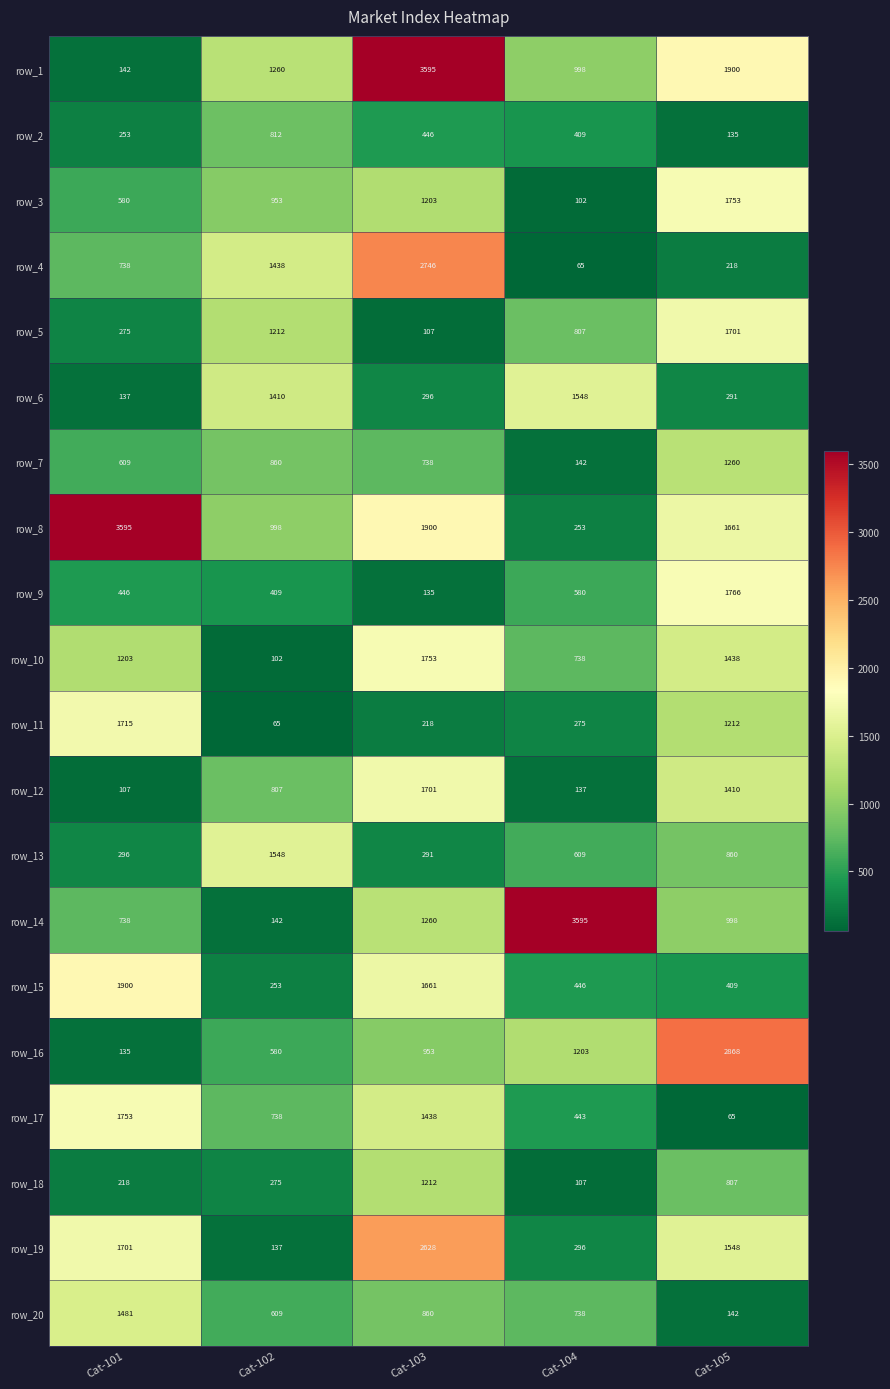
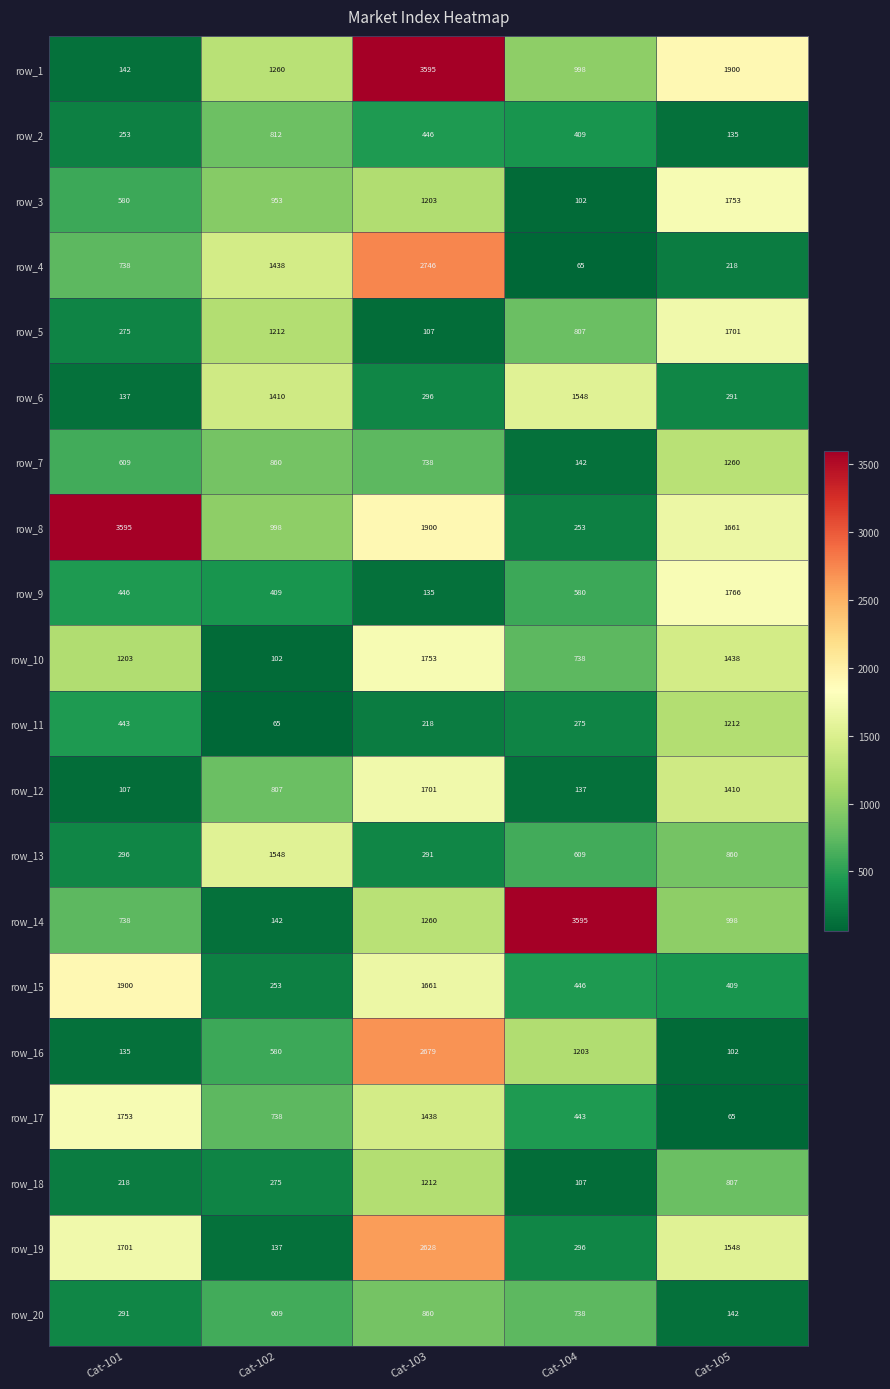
row_11, Cat-101: 1715 -> 443
row_16, Cat-103: 953 -> 2679
row_16, Cat-105: 2868 -> 102
row_20, Cat-101: 1481 -> 291
